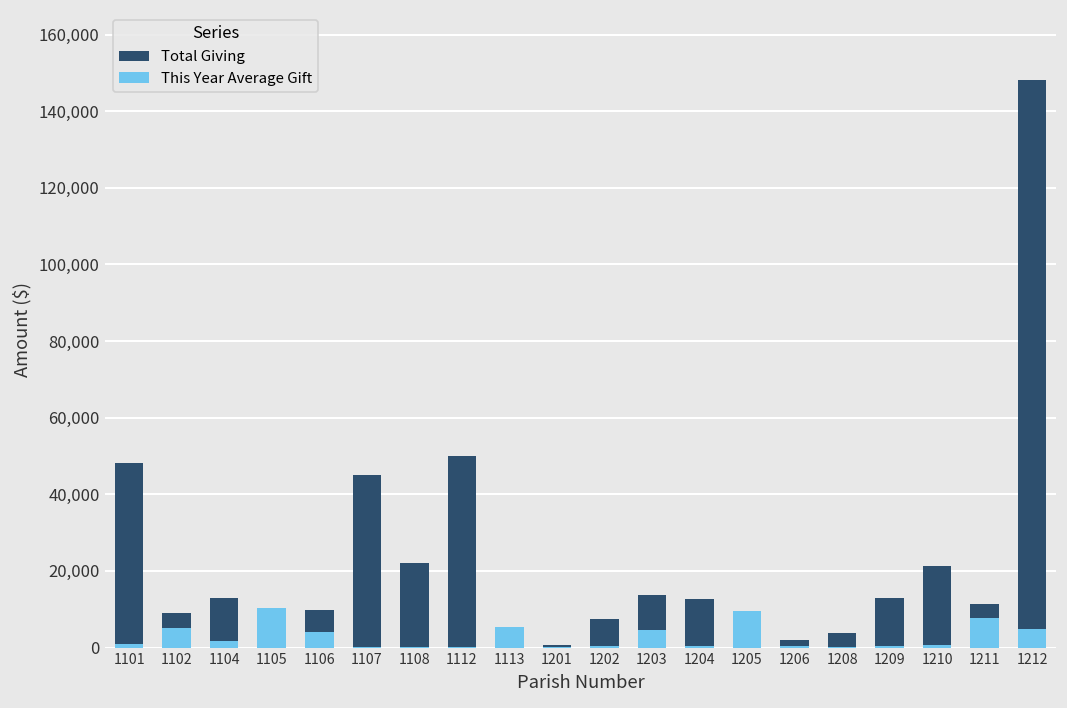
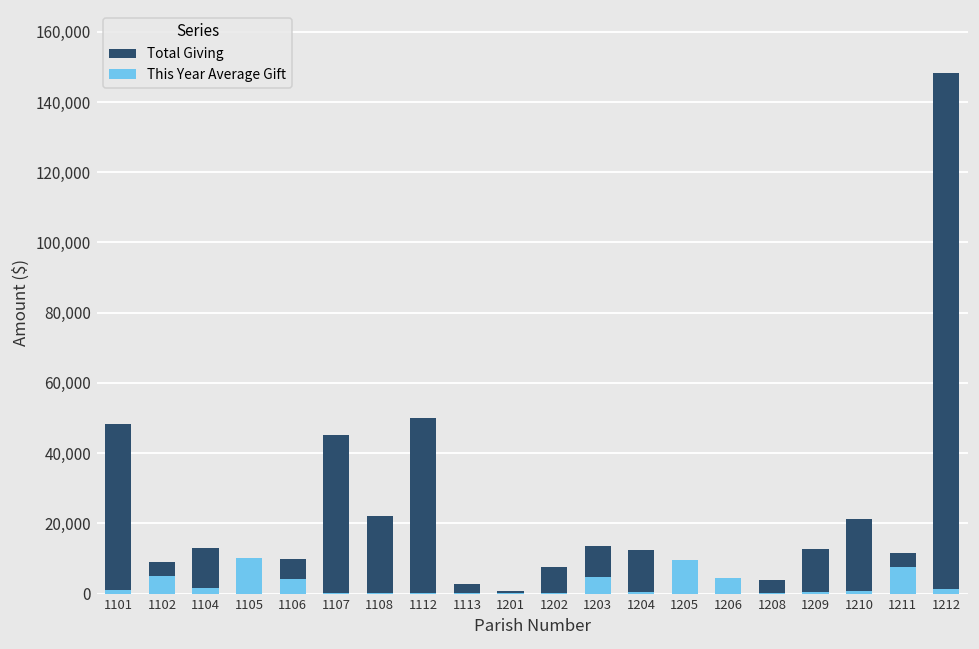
This Year Average Gift, 1113: 5,000 -> 0
This Year Average Gift, 1206: 0 -> 4,000
This Year Average Gift, 1212: 5,000 -> 1,000
